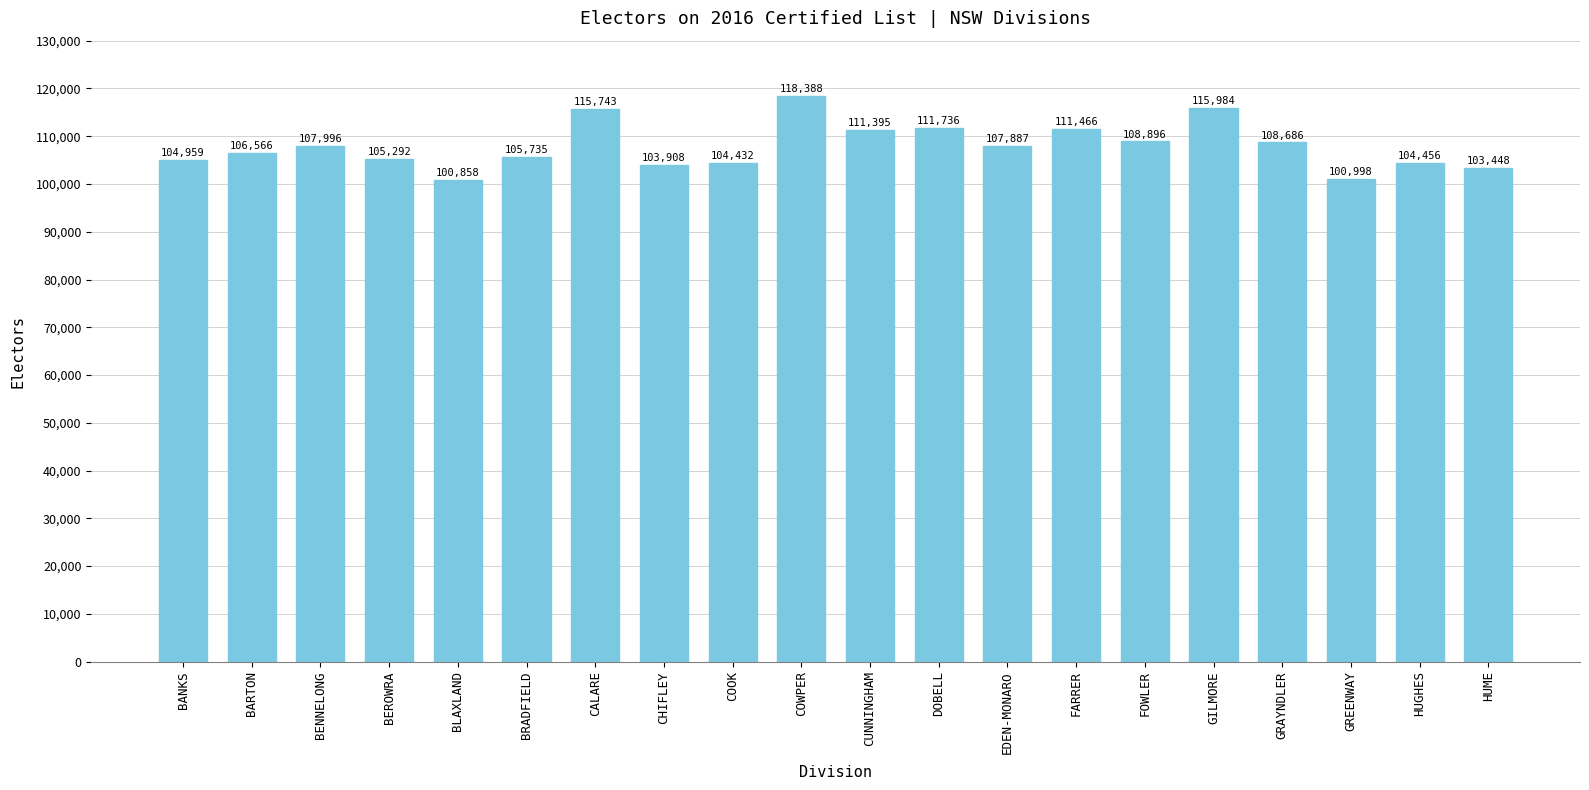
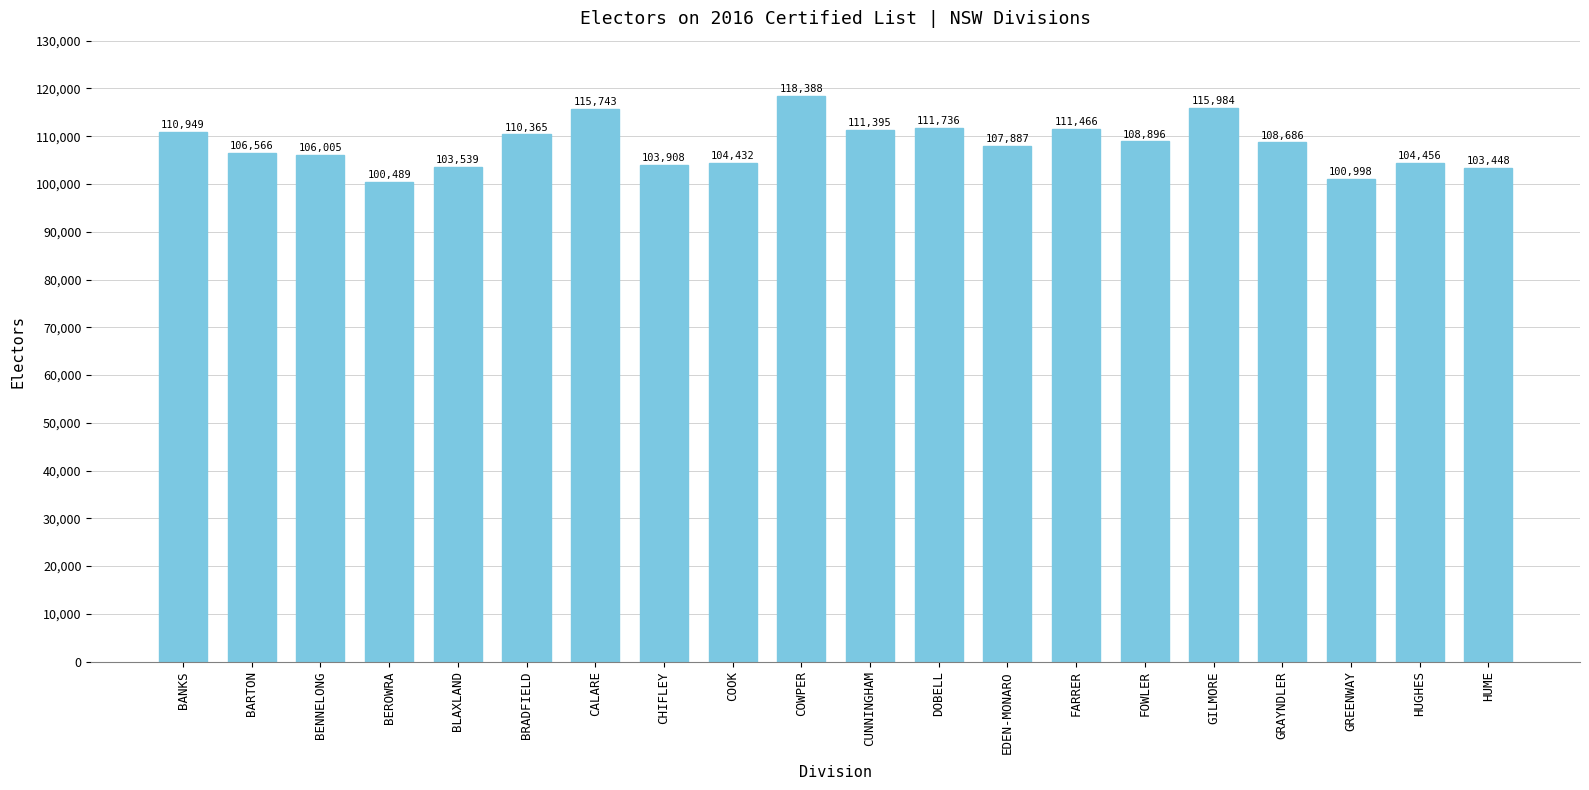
BANKS: 104,959 -> 110,949
BENNELONG: 107,996 -> 106,005
BEROWRA: 105,292 -> 100,489
BLAXLAND: 100,858 -> 103,539
BRADFIELD: 105,735 -> 110,365
